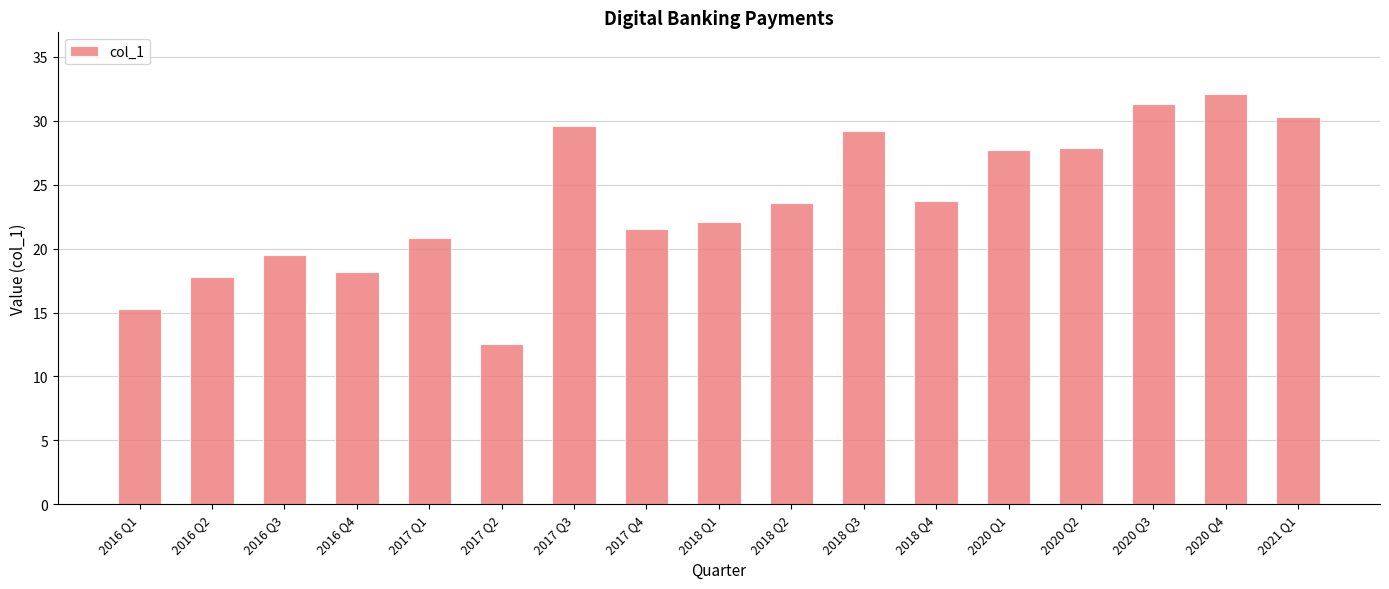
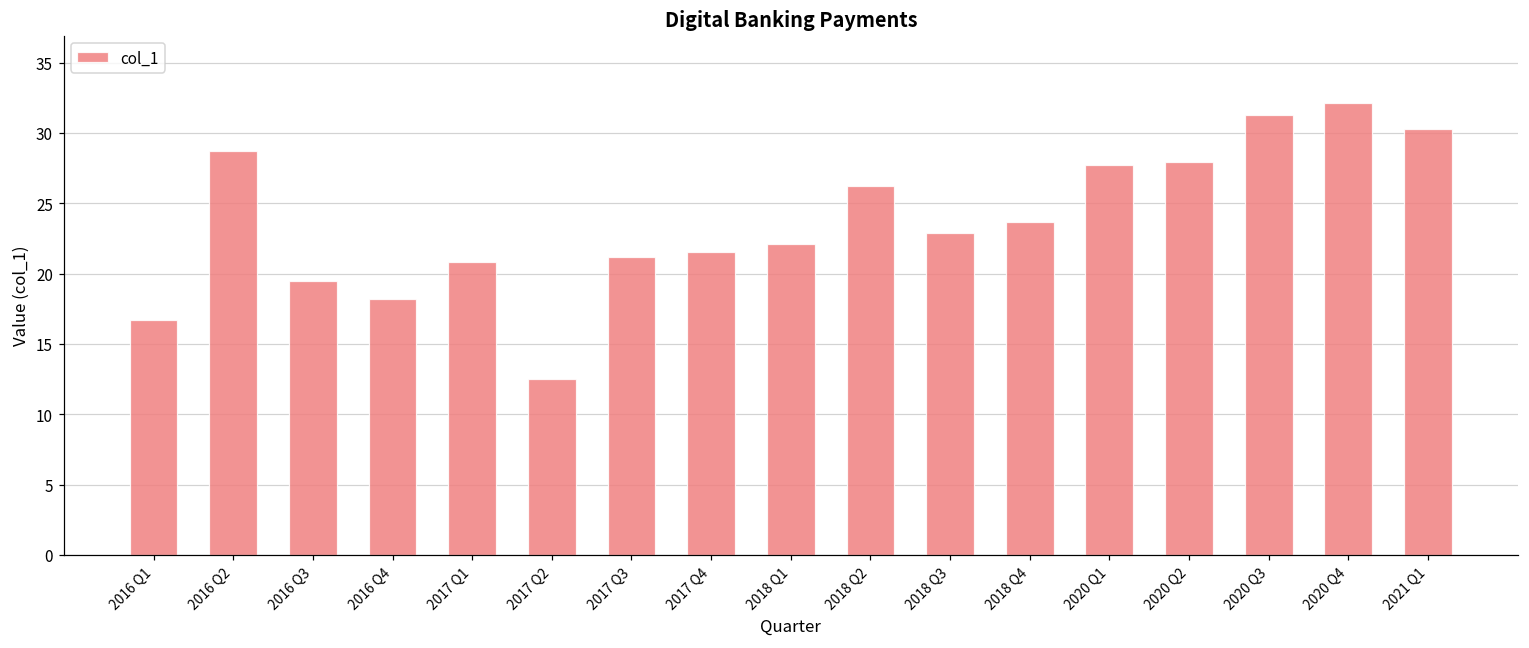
2016 Q1: 15.3 -> 16.7
2016 Q2: 17.8 -> 28.7
2017 Q3: 29.6 -> 21.2
2018 Q2: 23.6 -> 26.2
2018 Q3: 29.2 -> 22.9
